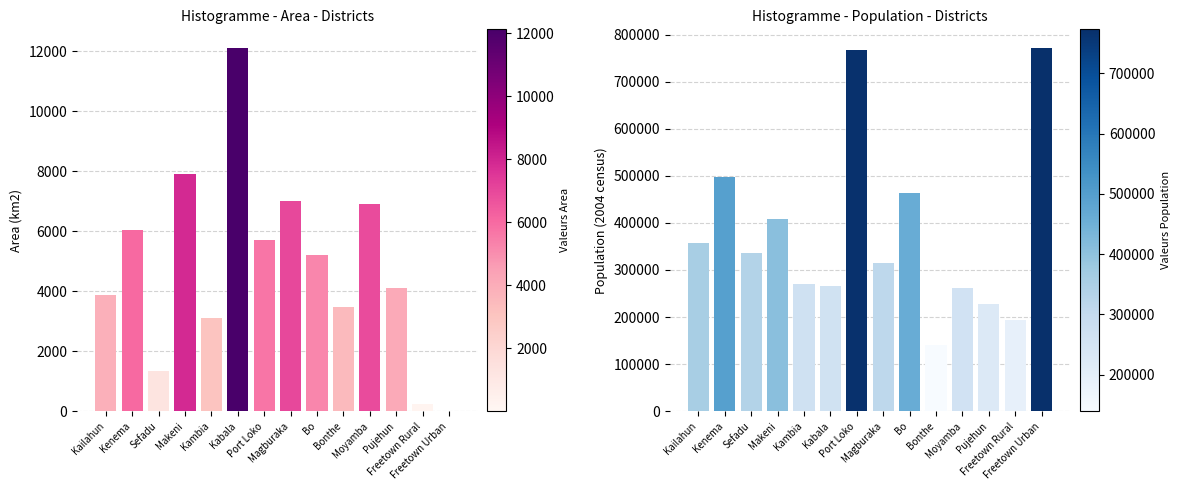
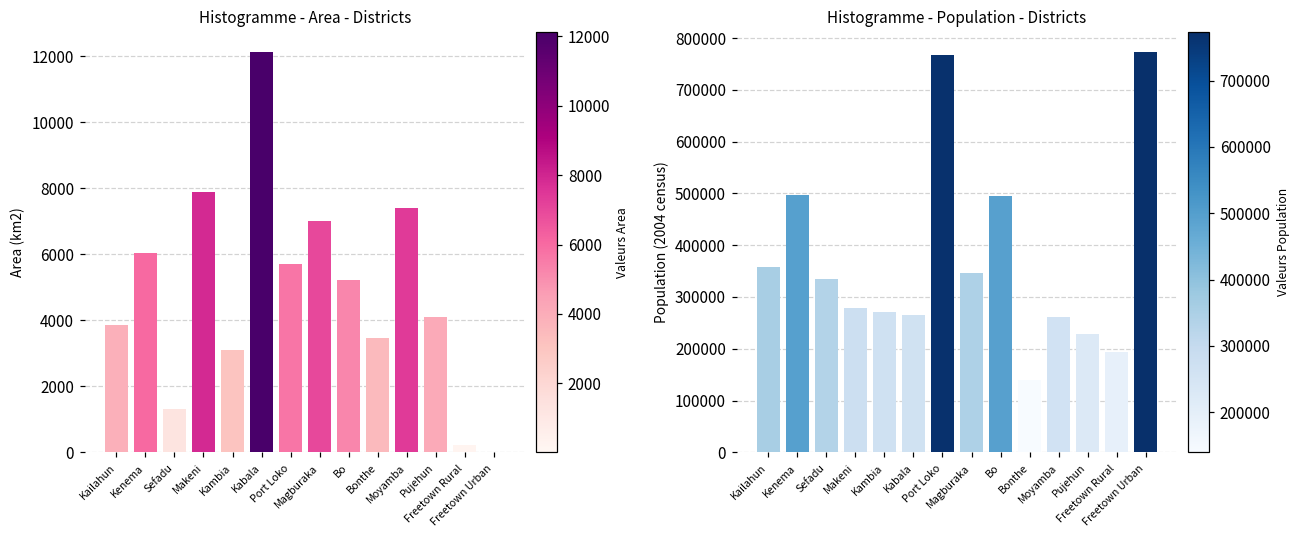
Histogramme - Area - Districts, Moyamba: 6900 -> 7400
Histogramme - Population - Districts, Makeni: 410000 -> 280000
Histogramme - Population - Districts, Magburaka: 320000 -> 350000
Histogramme - Population - Districts, Bo: 460000 -> 500000
